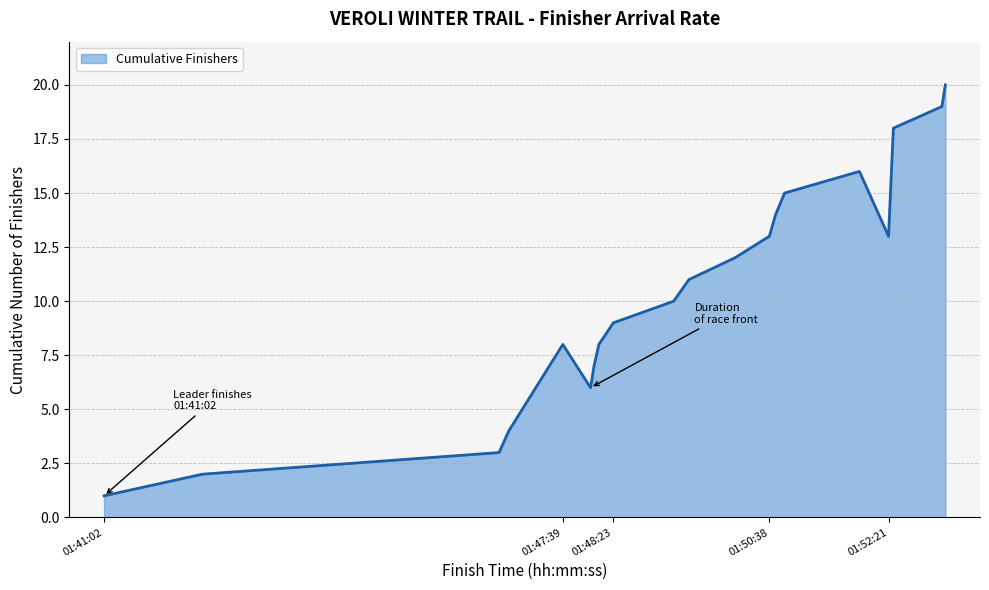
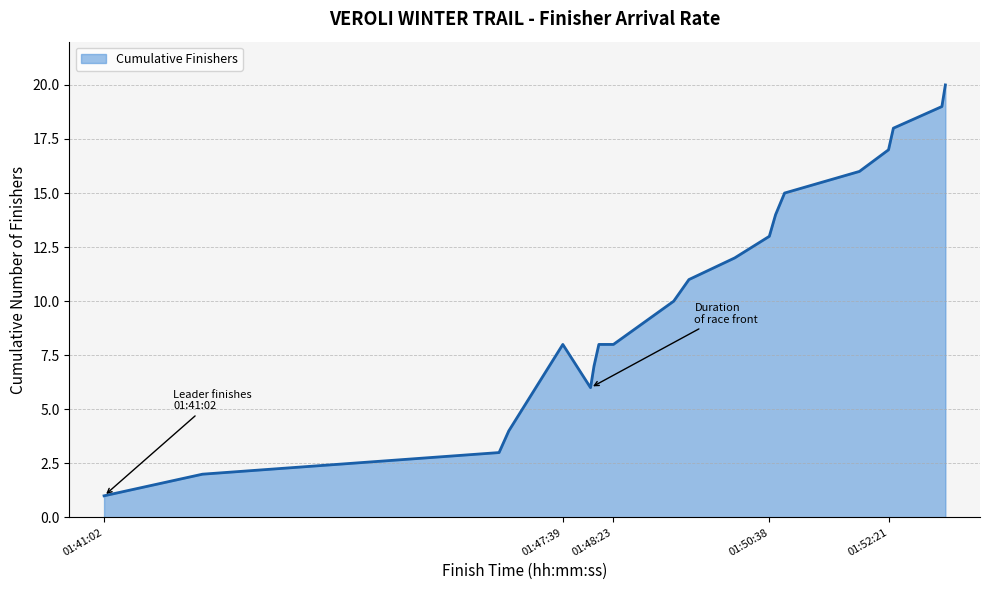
01:48:23: 9 -> 8
01:52:21: 13 -> 17
